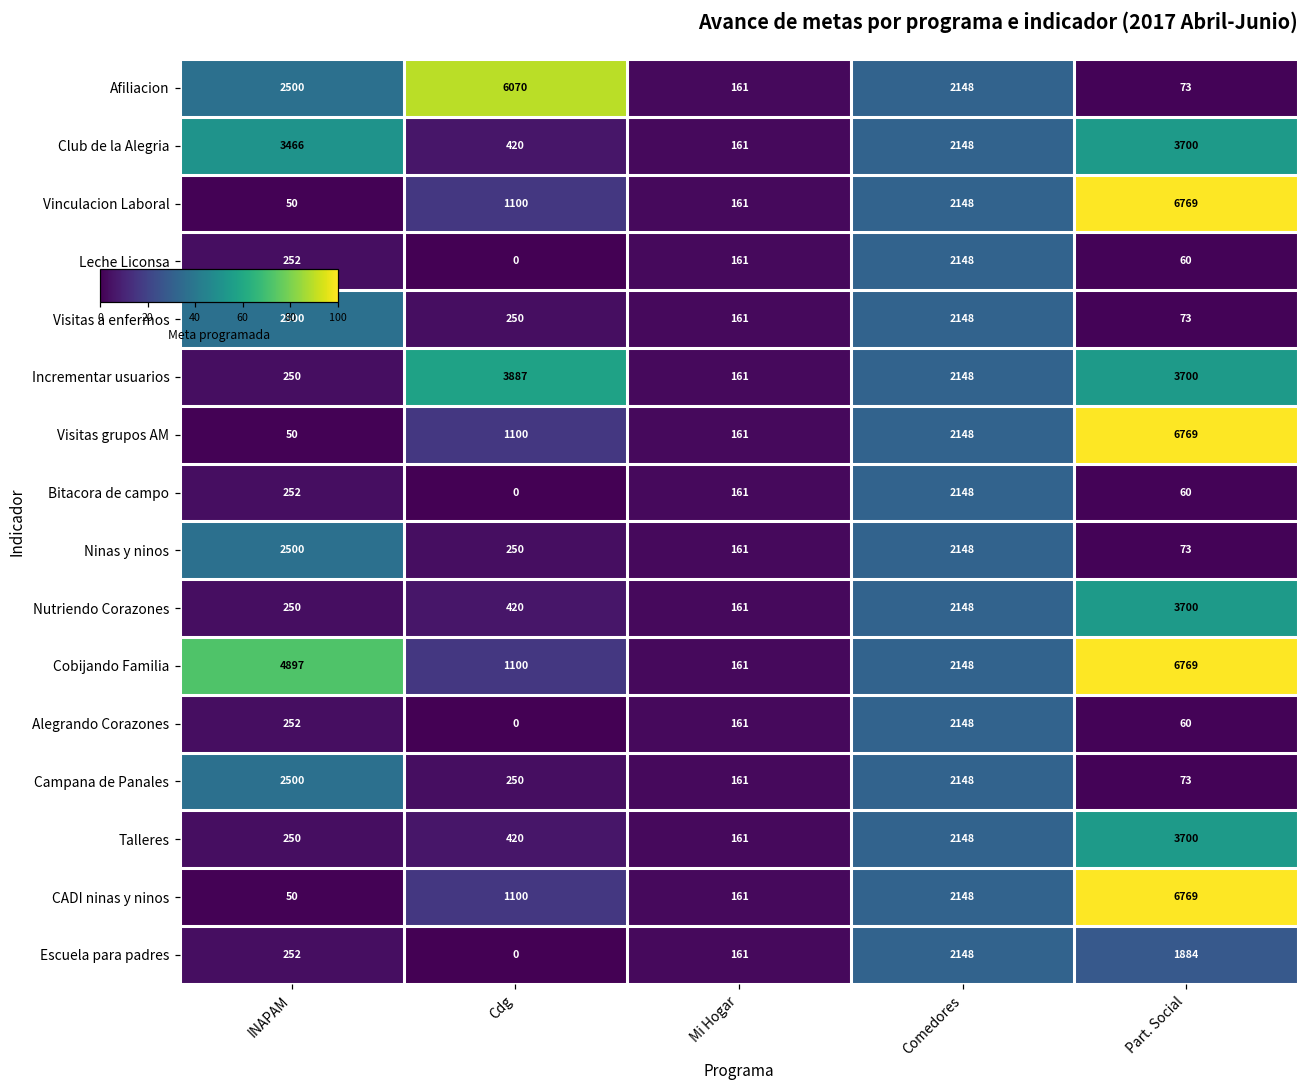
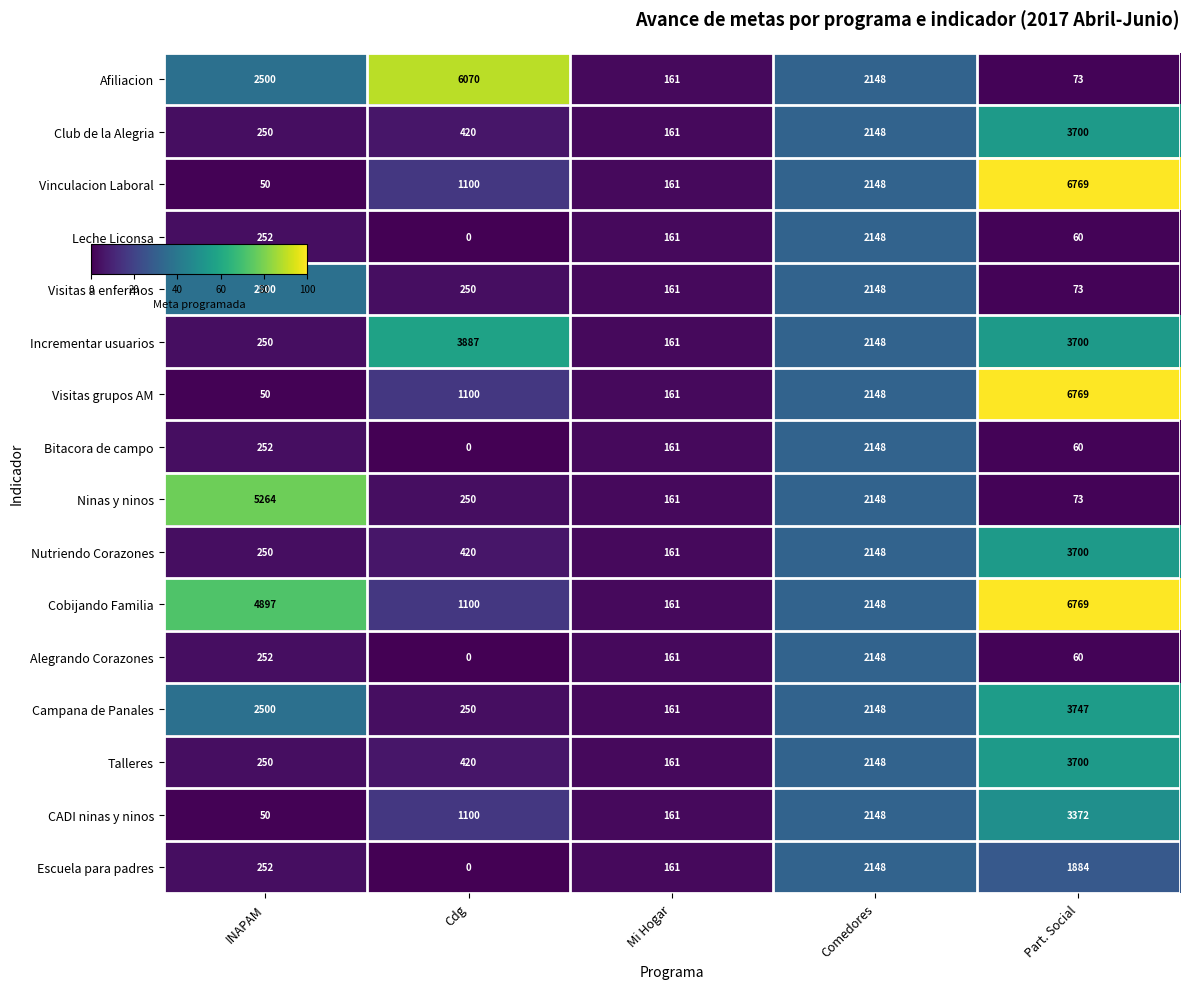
Club de la Alegria, INAPAM: 3466 -> 250
Ninas y ninos, INAPAM: 2500 -> 5264
Campanа de Panales, Part. Social: 73 -> 3747
CADI ninas y ninos, Part. Social: 6769 -> 3372
